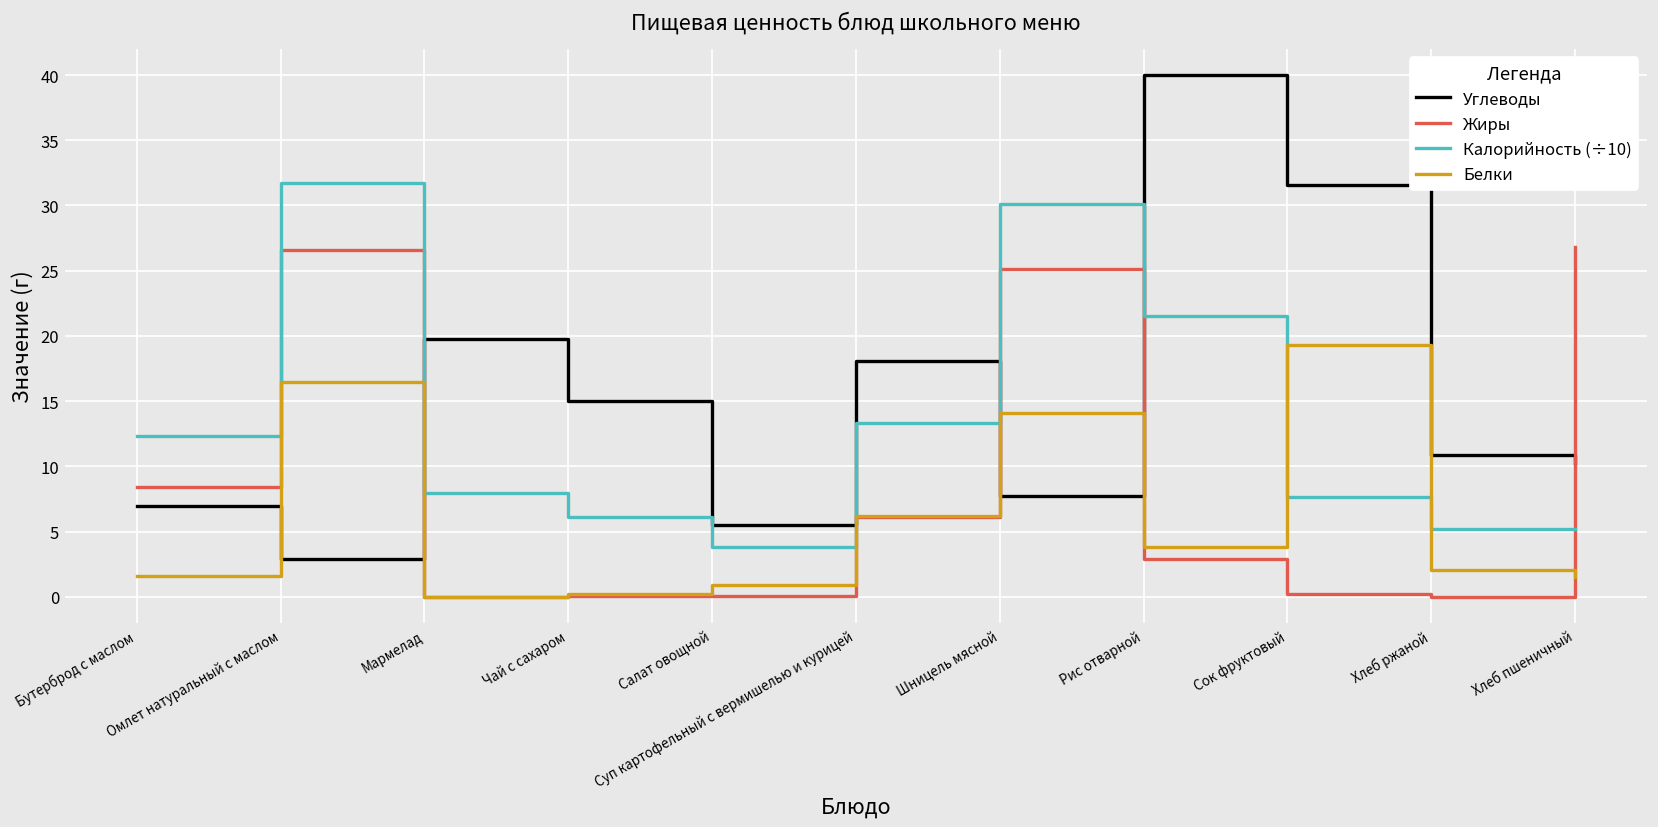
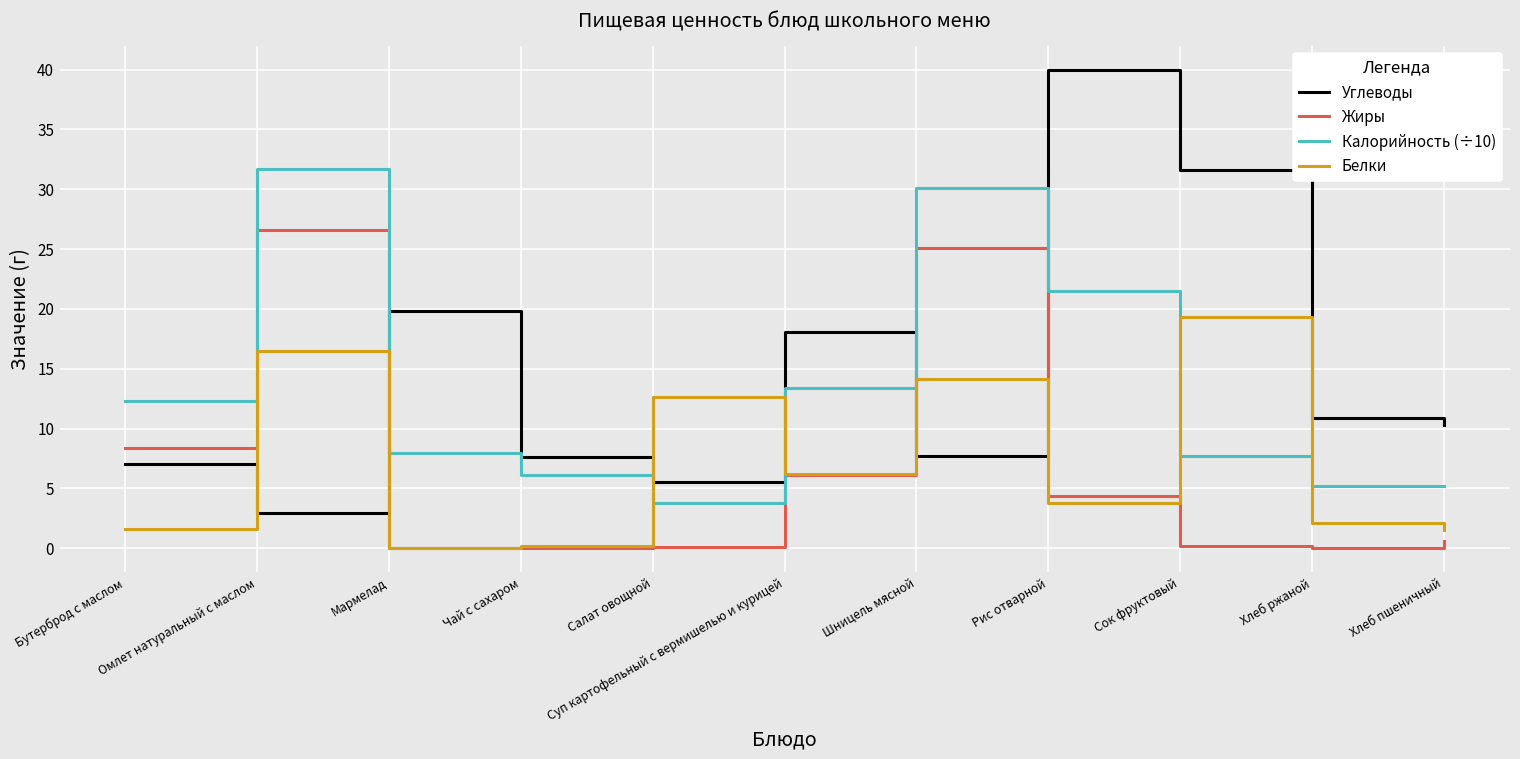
Углеводы, Чай с сахаром: 15.0 -> 7.6
Белки, Салат овощной: 0.9 -> 12.6
Жиры, Рис отварной: 2.9 -> 4.4
Жиры, Хлеб пшеничный: 26.8 -> 0.6
